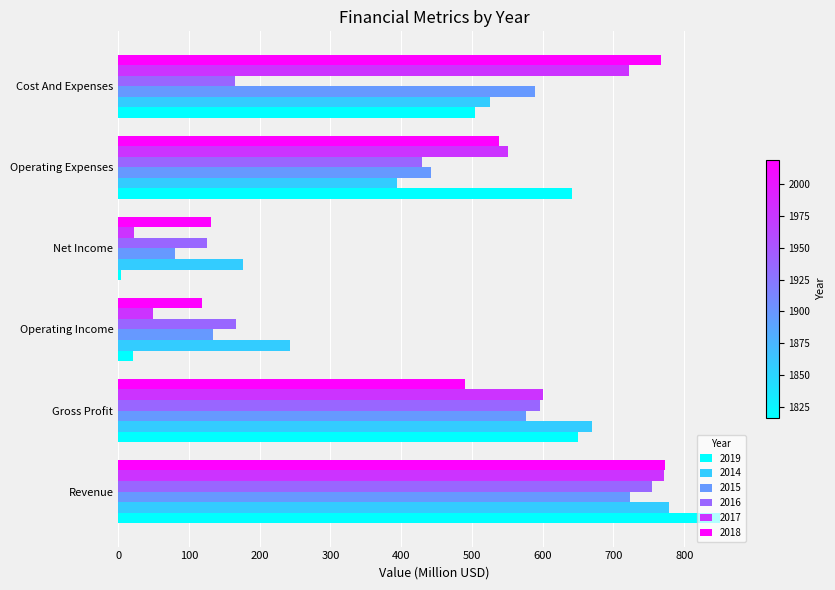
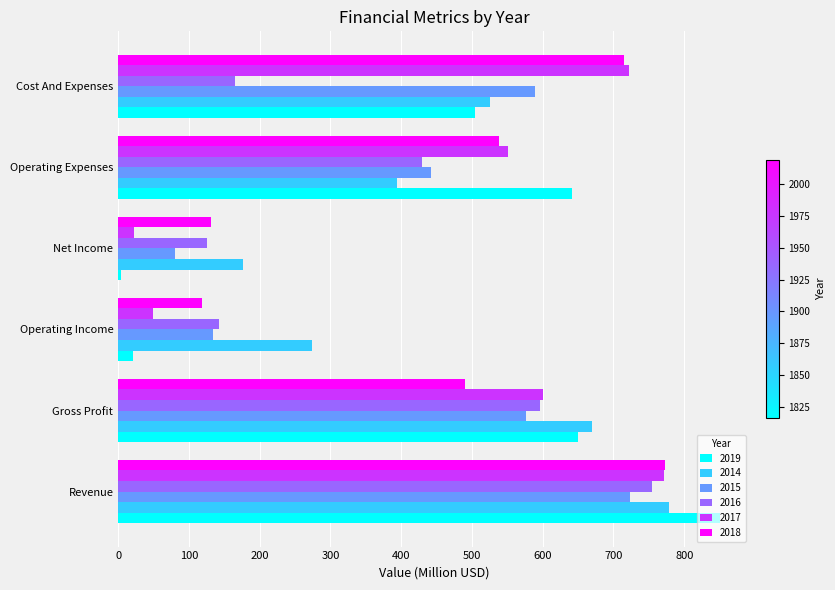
2018, Cost And Expenses: 770 -> 720
2016, Operating Income: 170 -> 140
2014, Operating Income: 240 -> 270
